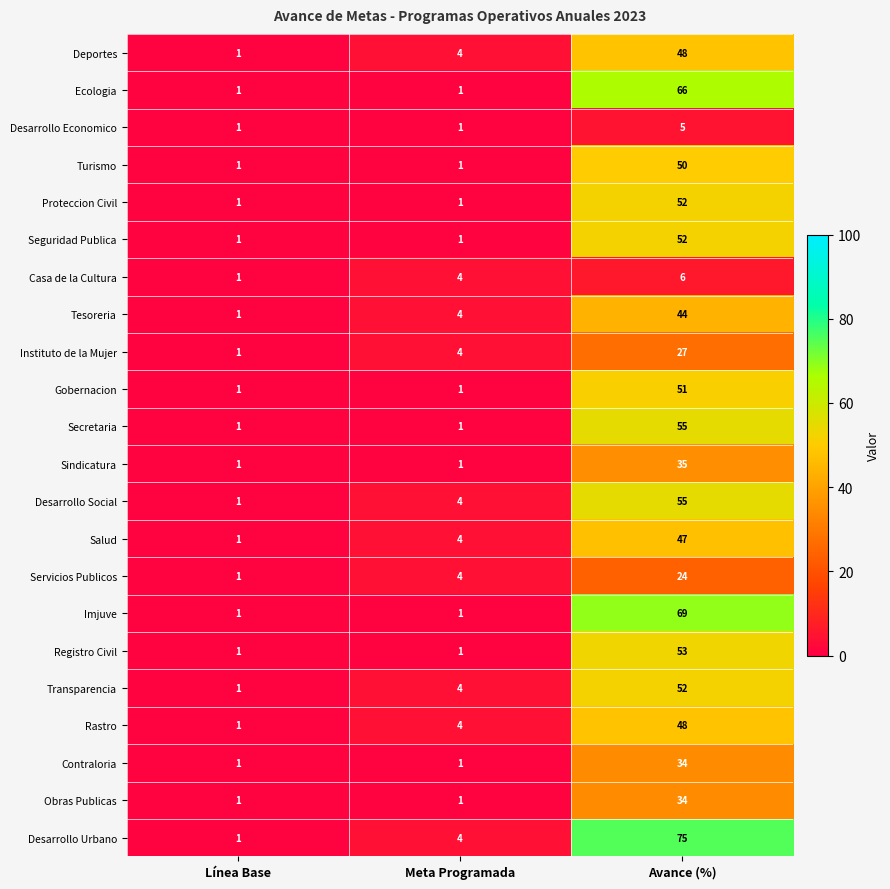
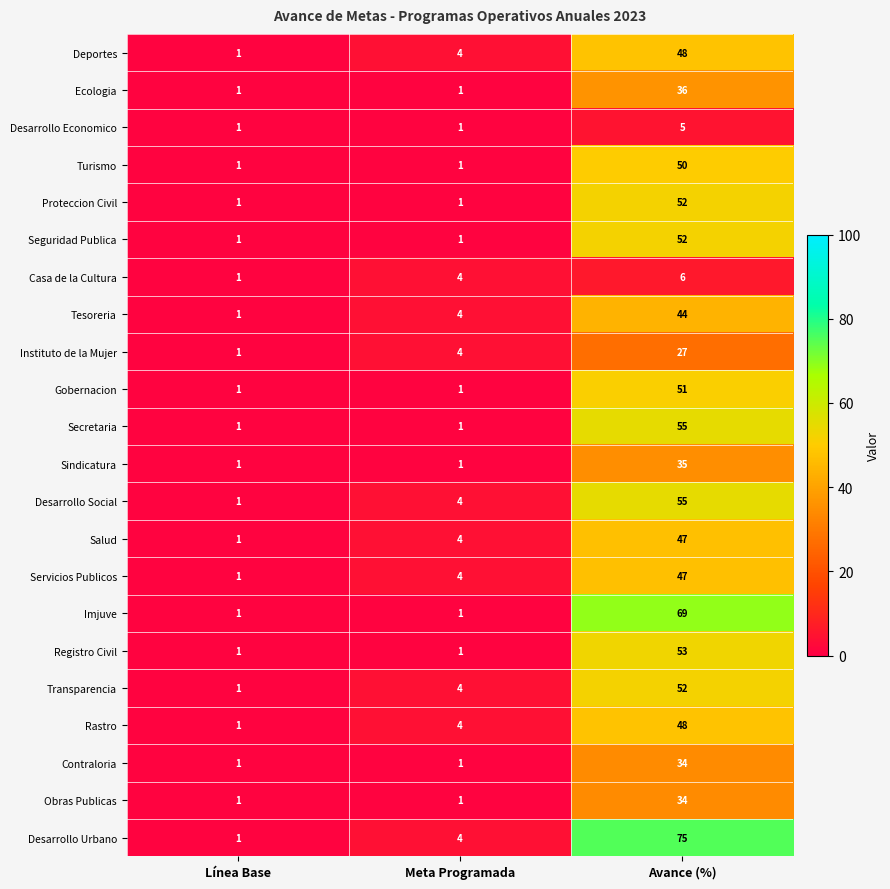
Ecologia, Avance (%): 66 -> 36
Servicios Publicos, Avance (%): 24 -> 47
